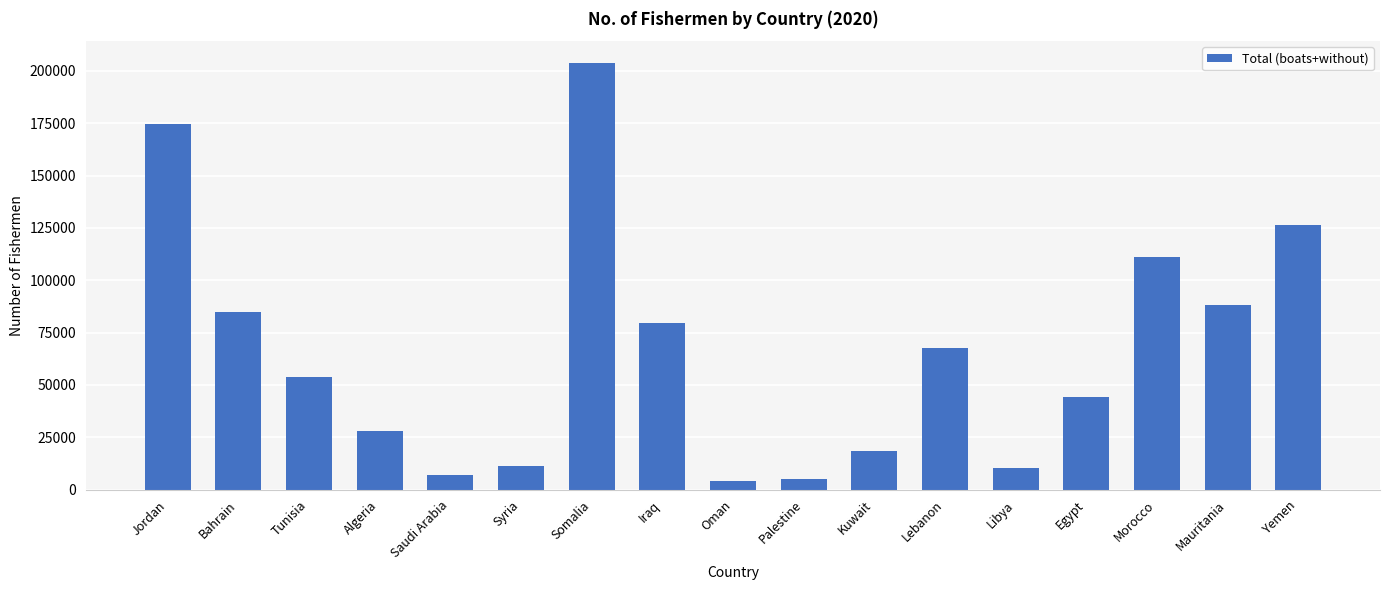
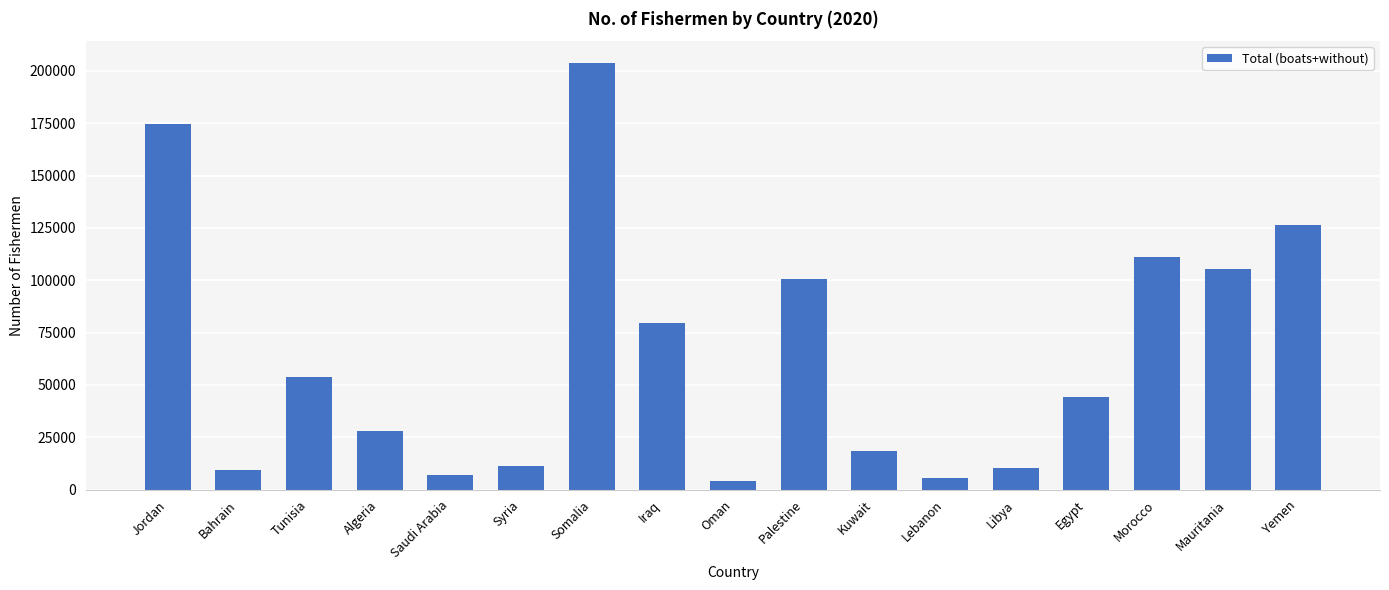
Bahrain: 85000 -> 9000
Palestine: 5000 -> 101000
Lebanon: 68000 -> 5000
Mauritania: 88000 -> 105000
